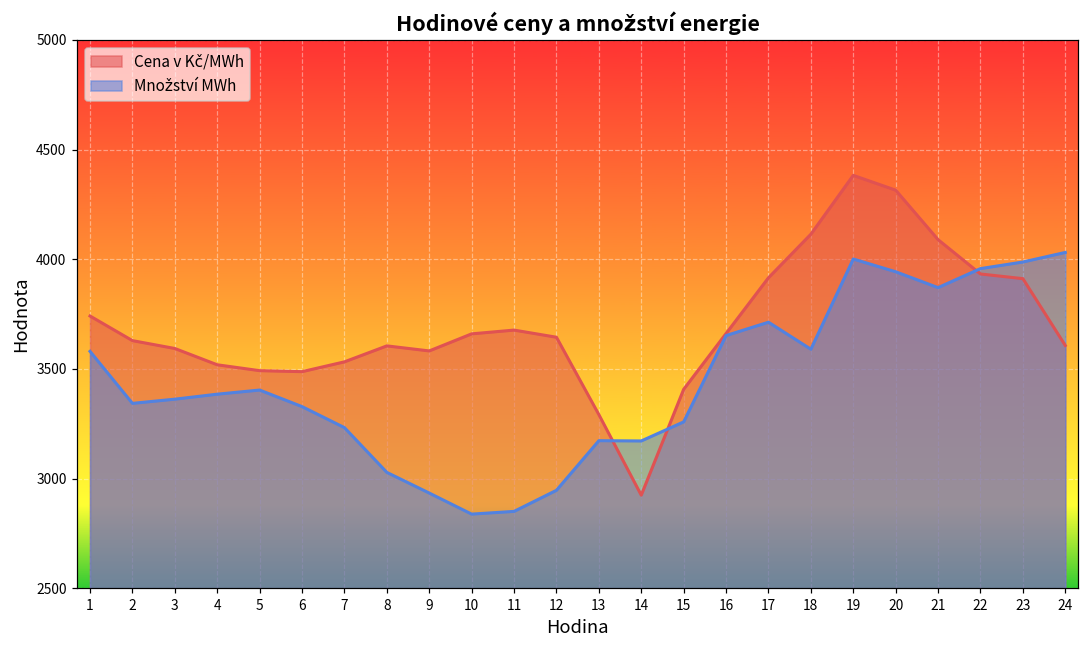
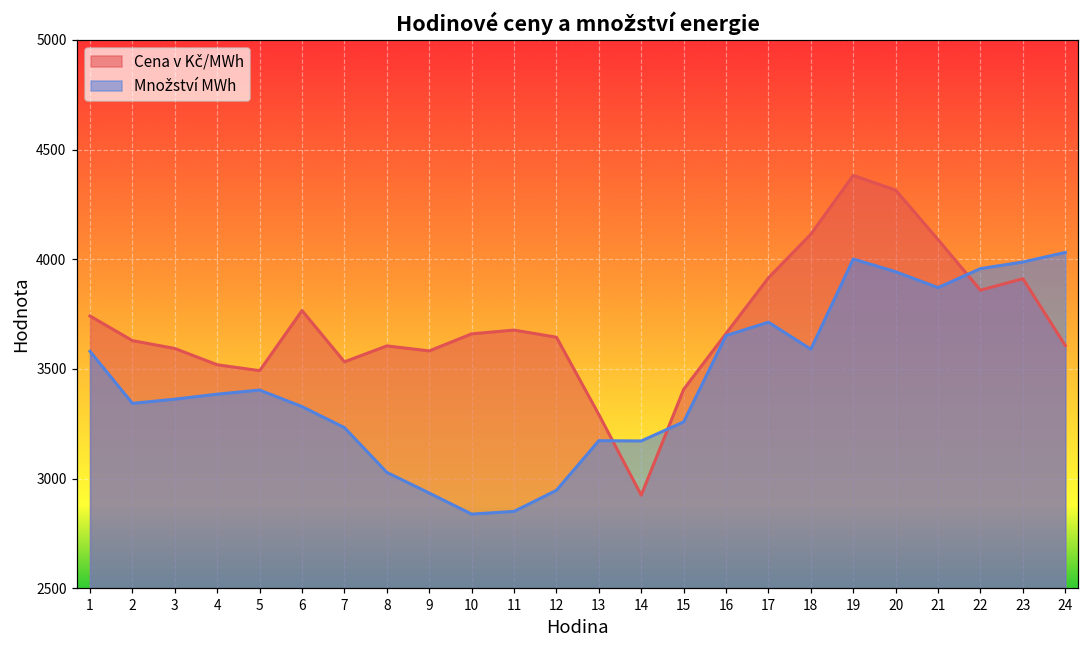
Cena v Kč/MWh, 6: 3490 -> 3770
Cena v Kč/MWh, 22: 3930 -> 3860
